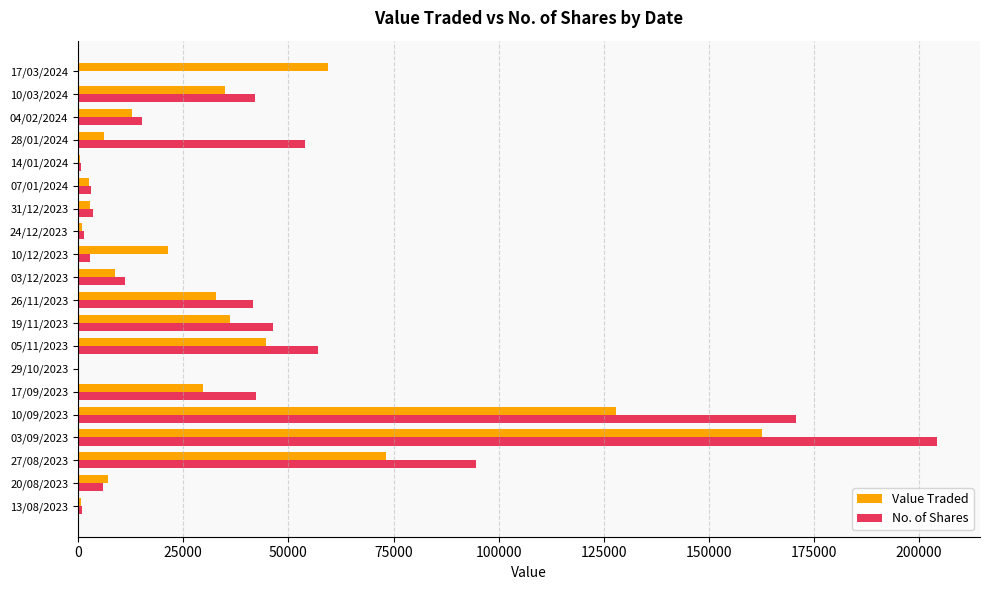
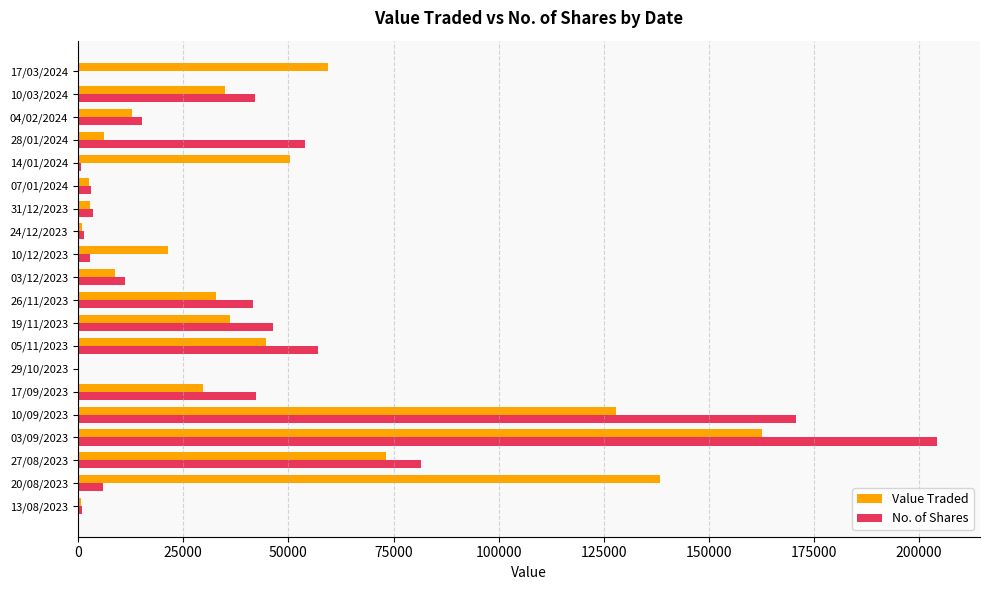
Value Traded, 14/01/2024: 1000 -> 50000
No. of Shares, 27/08/2023: 95000 -> 82000
Value Traded, 20/08/2023: 7000 -> 138000
